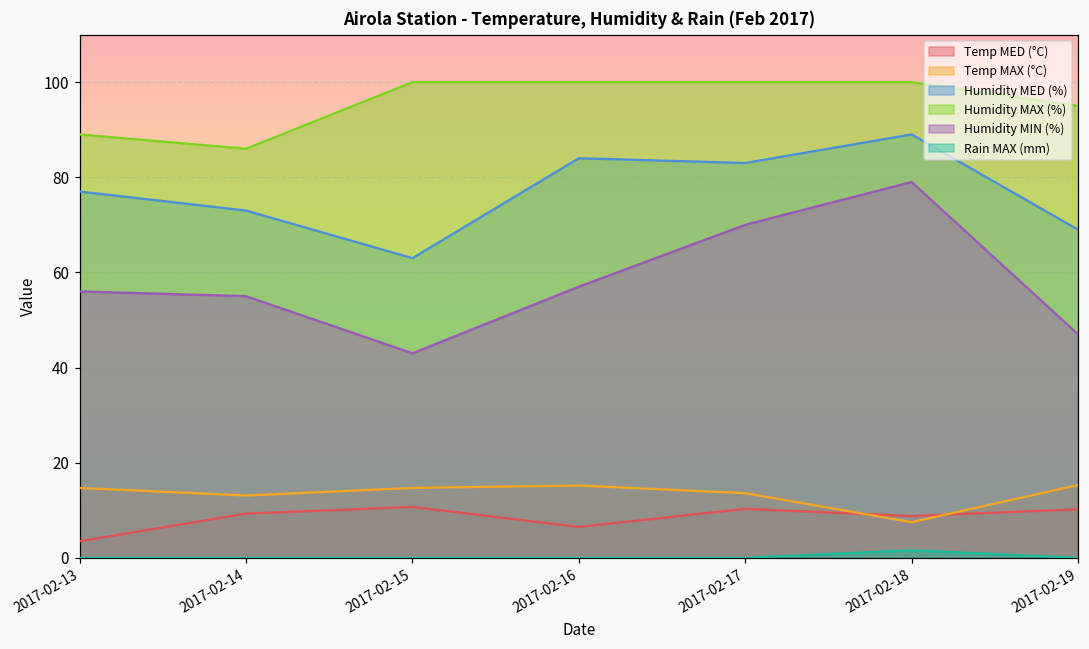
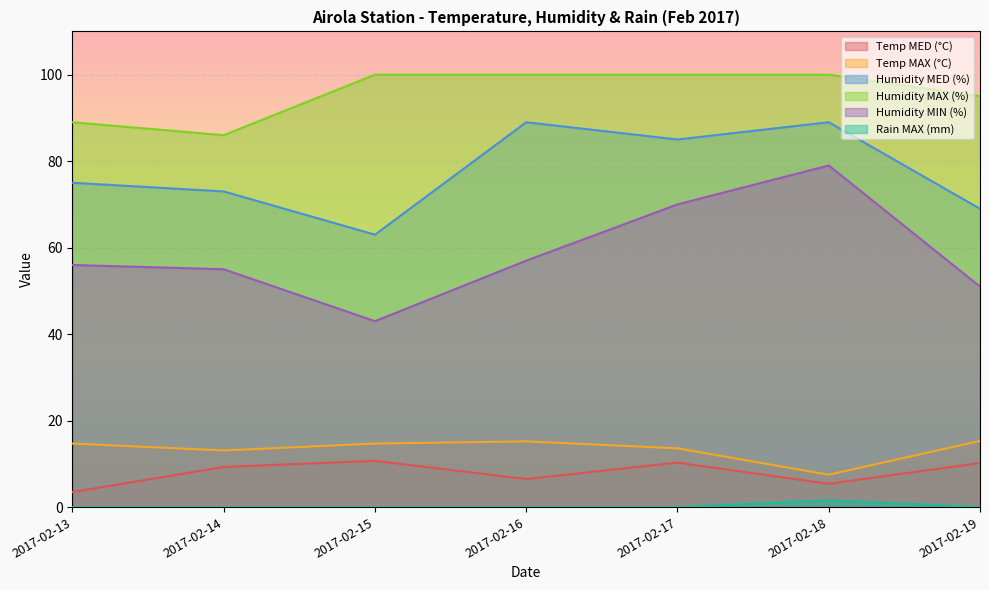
Humidity MED (%), 2017-02-13: 77 -> 75
Humidity MED (%), 2017-02-16: 84 -> 89
Humidity MED (%), 2017-02-17: 83 -> 85
Temp MED (°C), 2017-02-18: 9 -> 5
Humidity MIN (%), 2017-02-19: 47 -> 51
